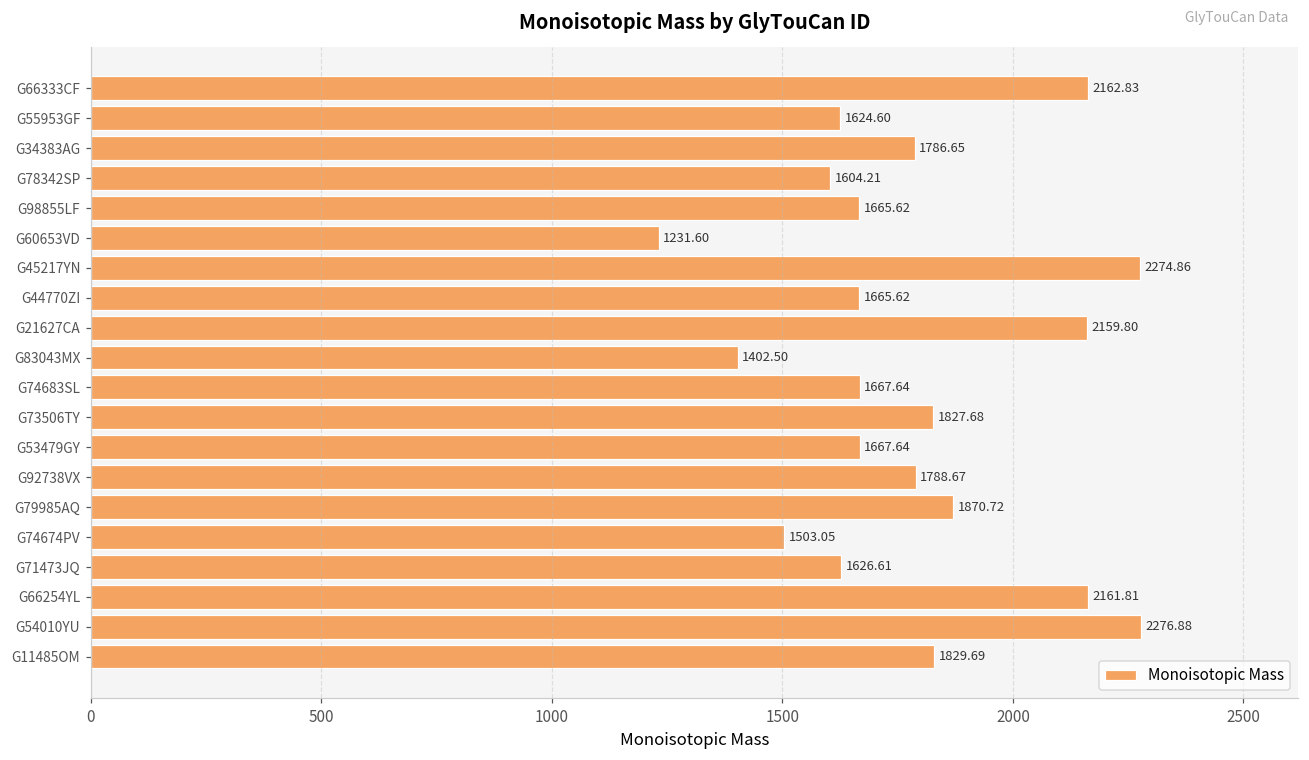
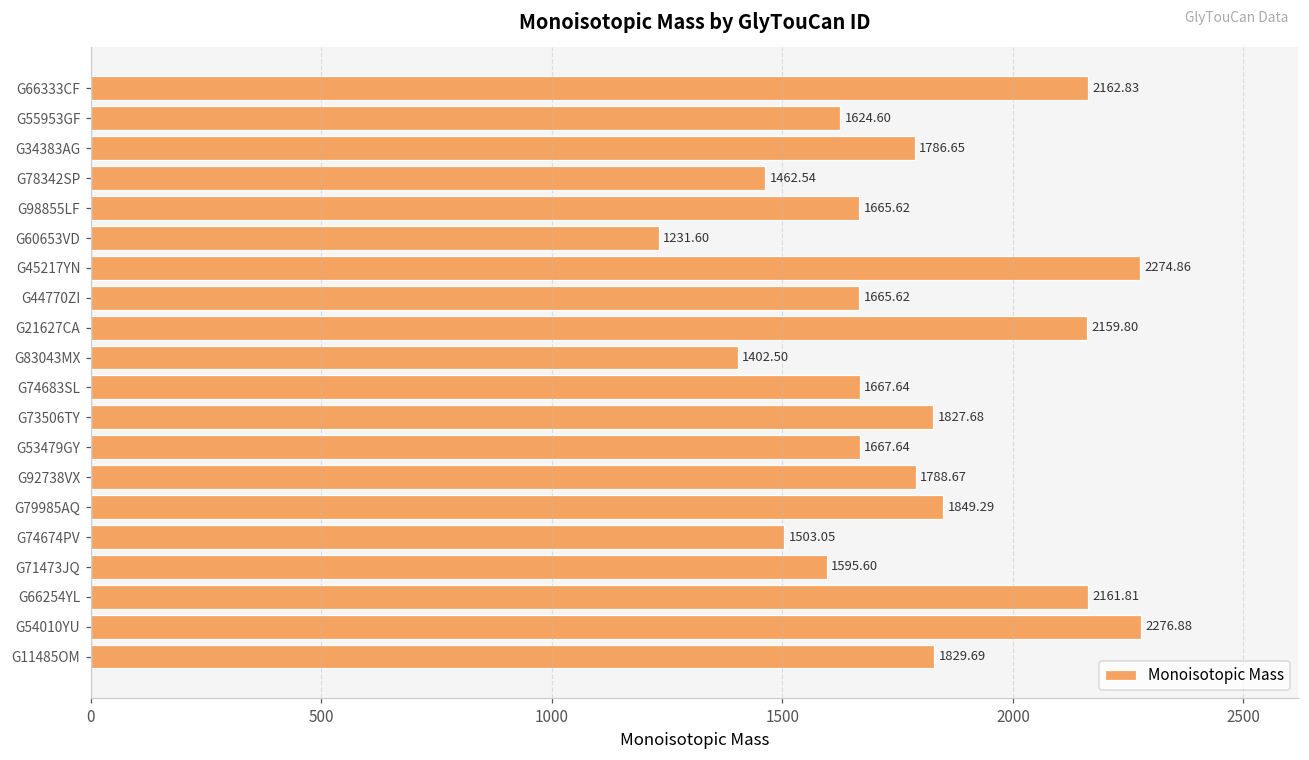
G78342SP: 1604.21 -> 1462.54
G79985AQ: 1870.72 -> 1849.29
G71473JQ: 1626.61 -> 1595.60
